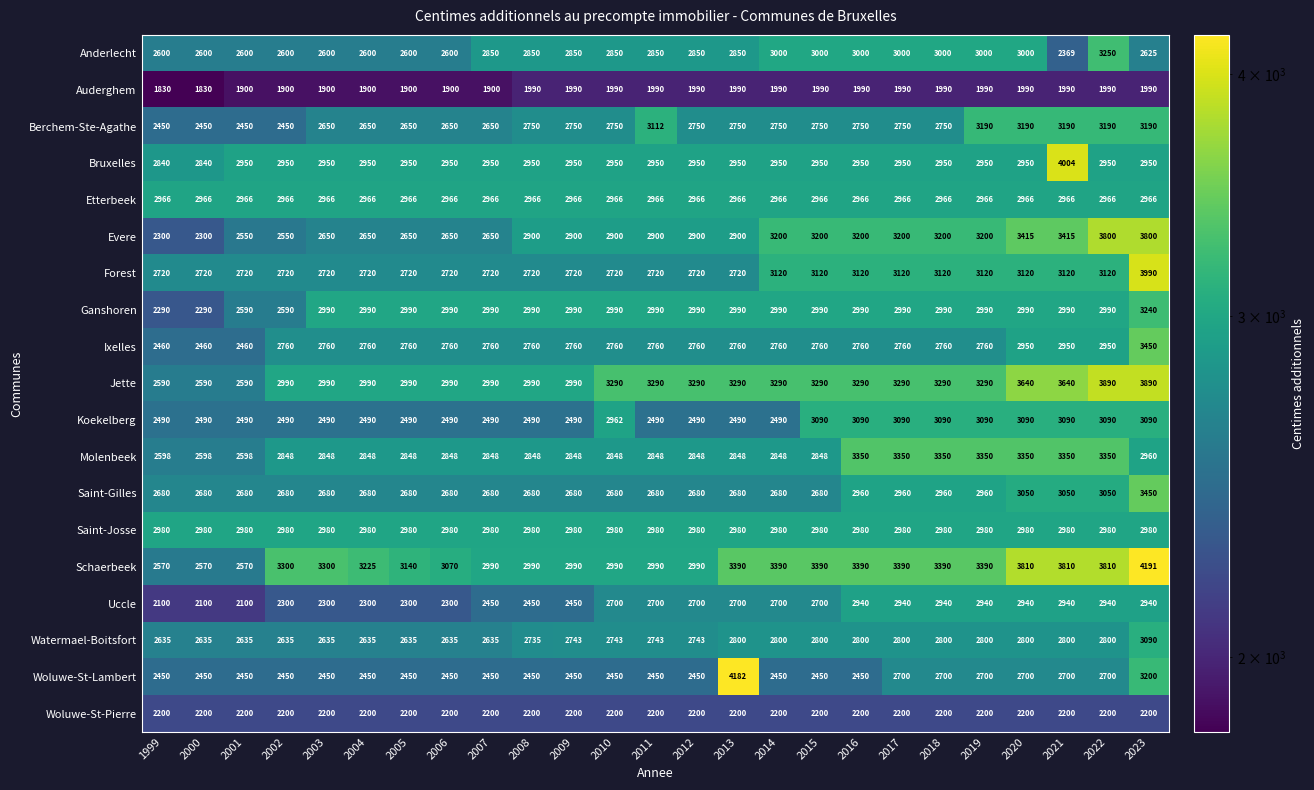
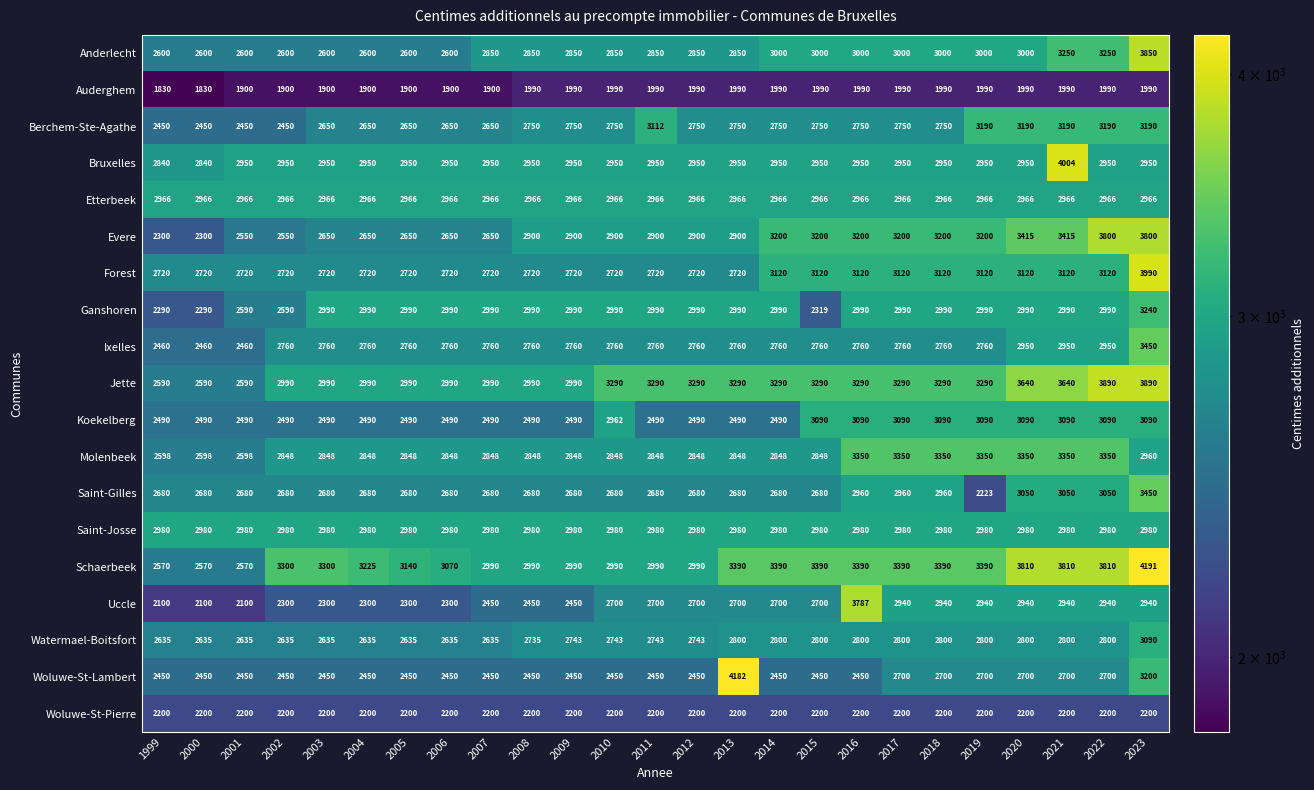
Anderlecht, 2021: 2369 -> 3250
Anderlecht, 2023: 2625 -> 3850
Ganshoren, 2015: 2990 -> 2319
Saint-Gilles, 2019: 2960 -> 2223
Uccle, 2016: 2940 -> 3787
